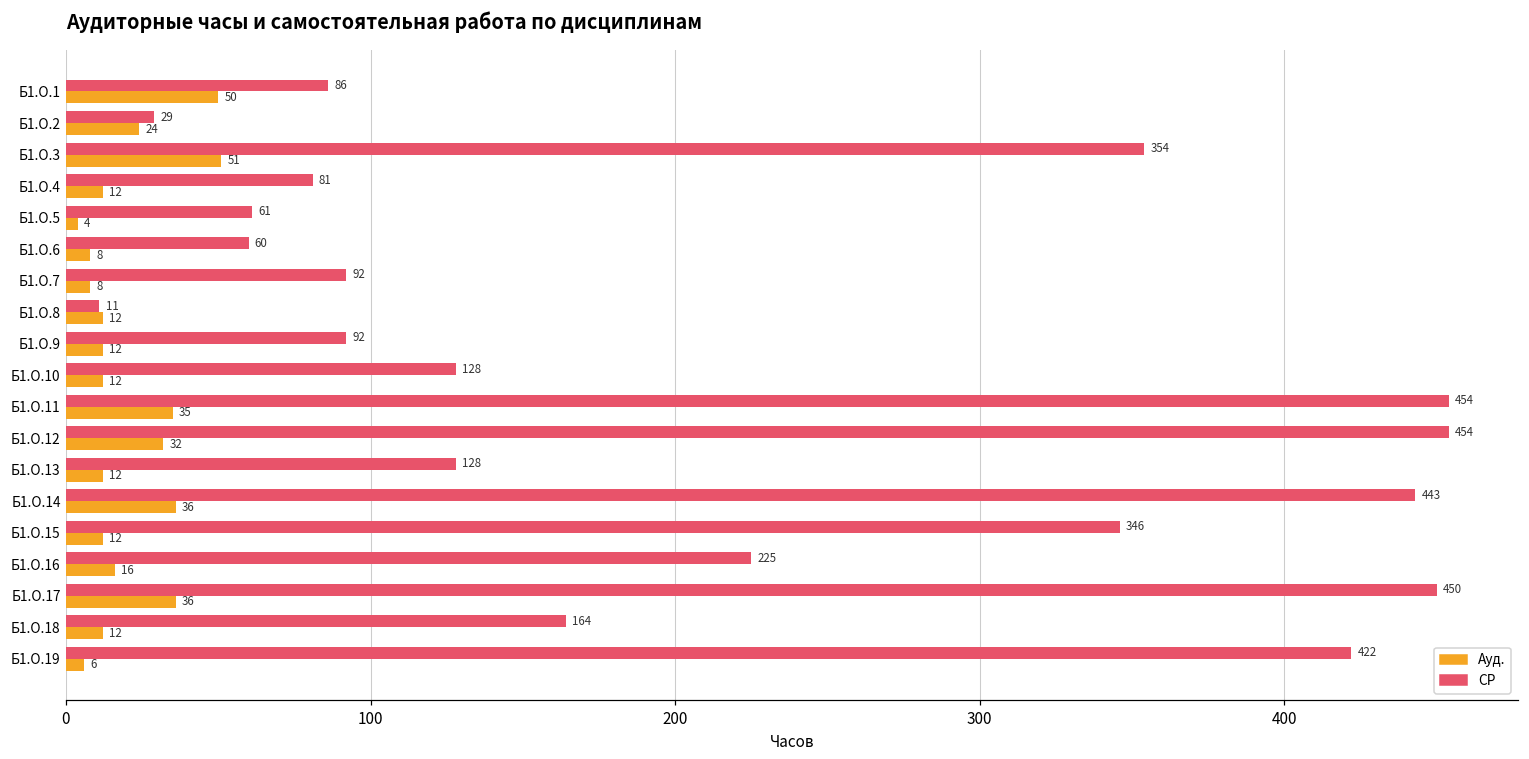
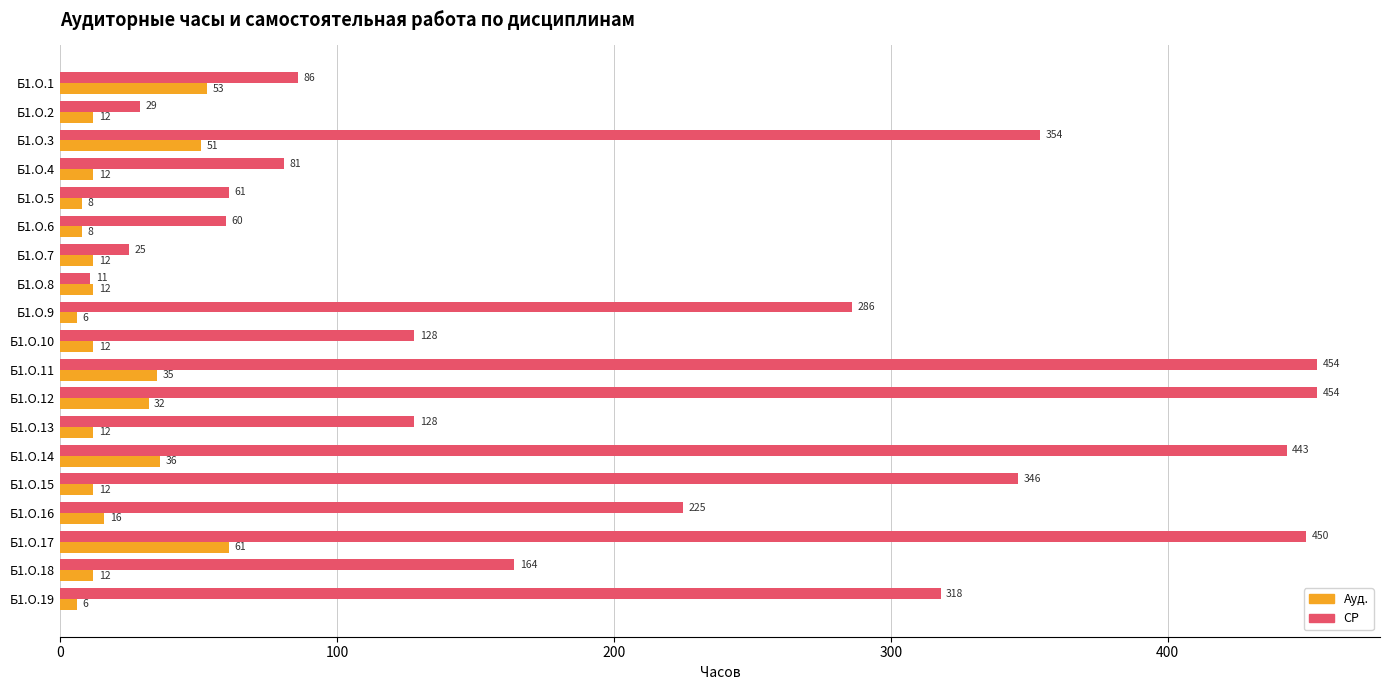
Ауд., Б1.О.1: 50 -> 53
Ауд., Б1.О.2: 24 -> 12
Ауд., Б1.О.5: 4 -> 8
СР, Б1.О.7: 92 -> 25
Ауд., Б1.О.7: 8 -> 12
СР, Б1.О.9: 92 -> 286
Ауд., Б1.О.9: 12 -> 6
Ауд., Б1.О.17: 36 -> 61
СР, Б1.О.19: 422 -> 318
